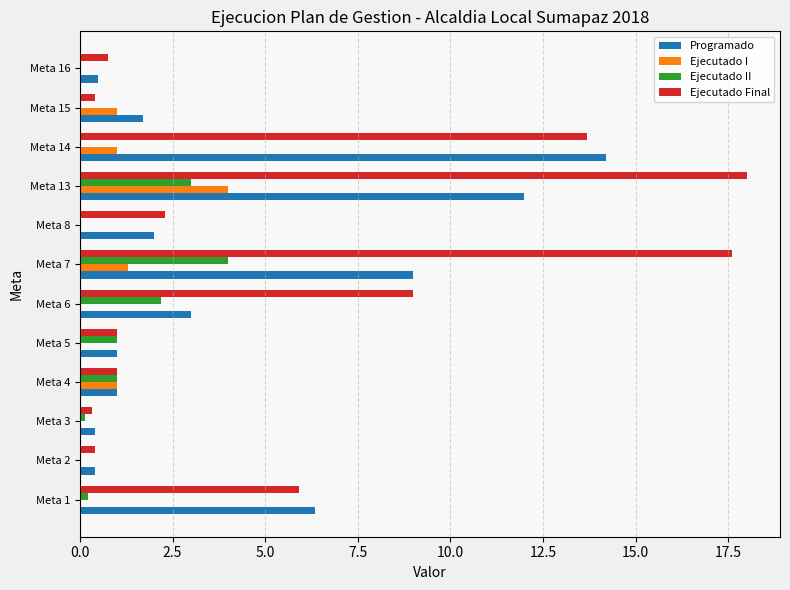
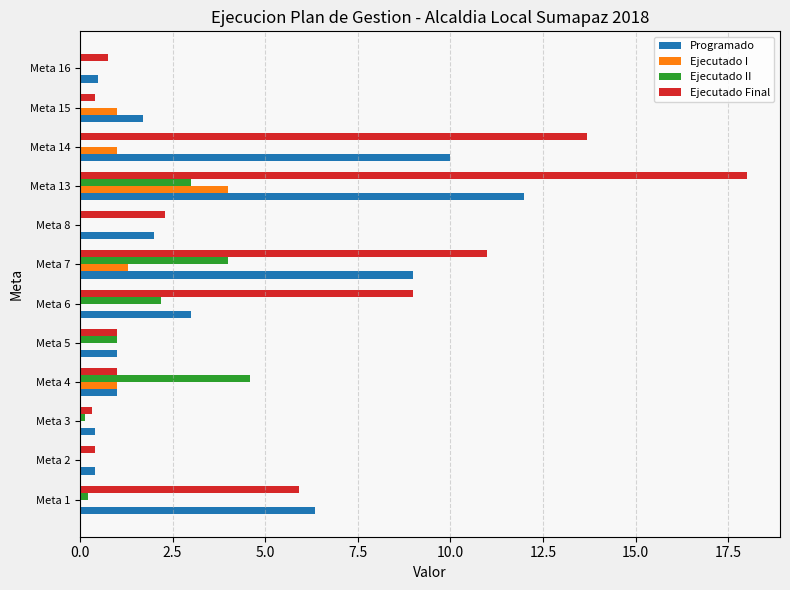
Programado, Meta 14: 14.2 -> 10.0
Ejecutado Final, Meta 7: 17.6 -> 11.0
Ejecutado II, Meta 4: 1.0 -> 4.6
